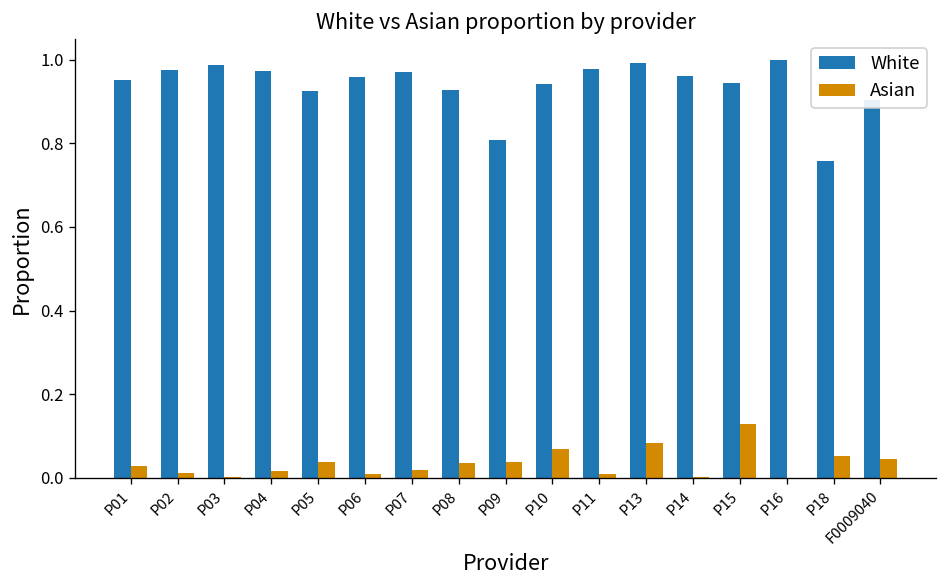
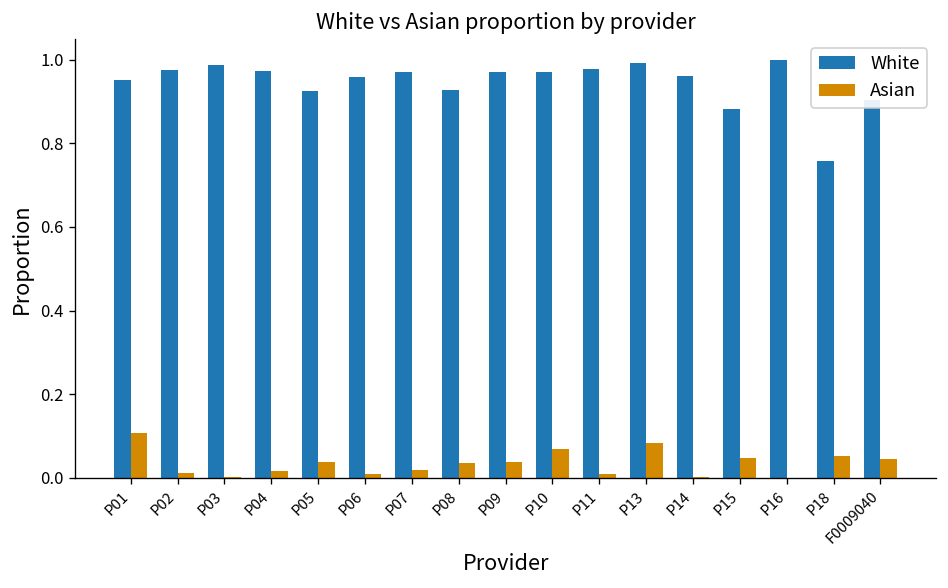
Asian, P01: 0.03 -> 0.11
White, P09: 0.81 -> 0.97
White, P10: 0.94 -> 0.97
White, P15: 0.94 -> 0.88
Asian, P15: 0.13 -> 0.05
